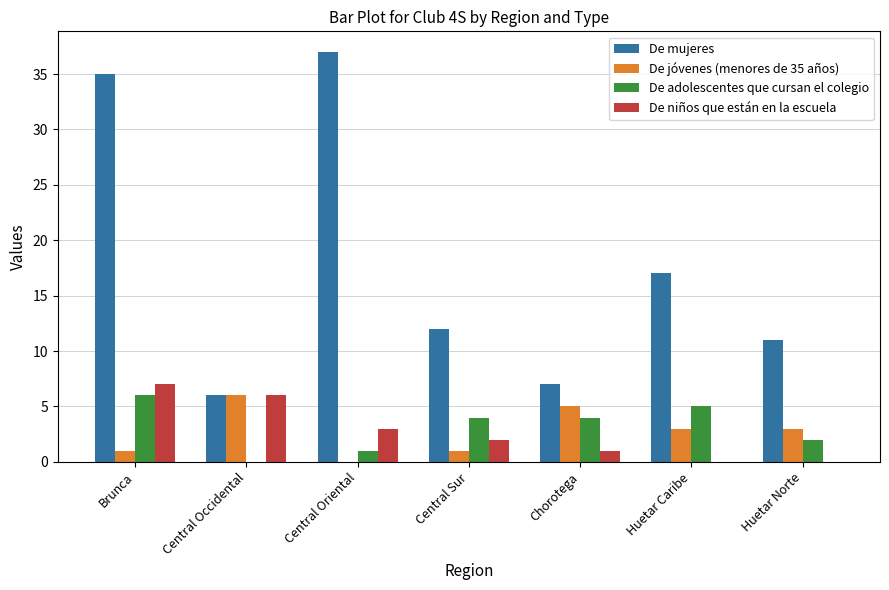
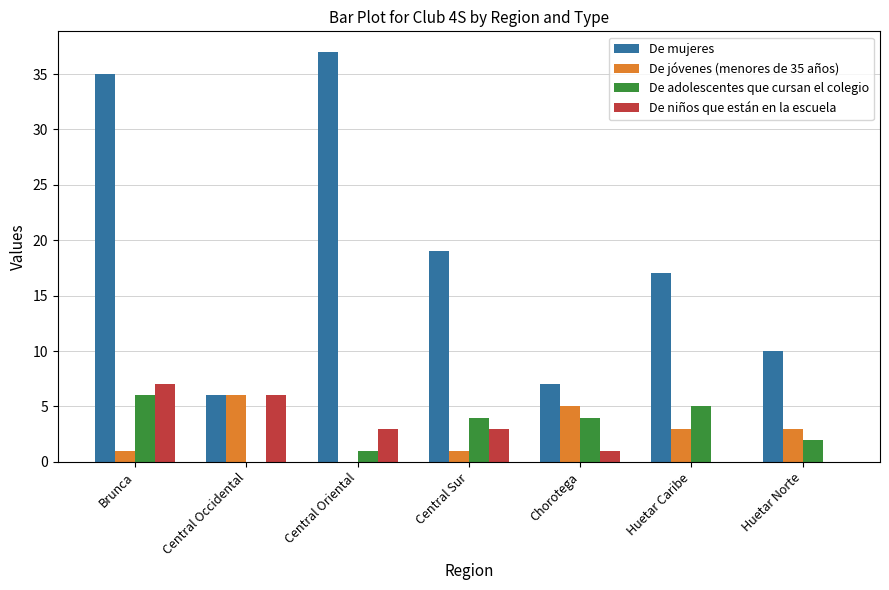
De mujeres, Central Sur: 12 -> 19
De niños que están en la escuela, Central Sur: 2 -> 3
De mujeres, Huetar Norte: 11 -> 10
